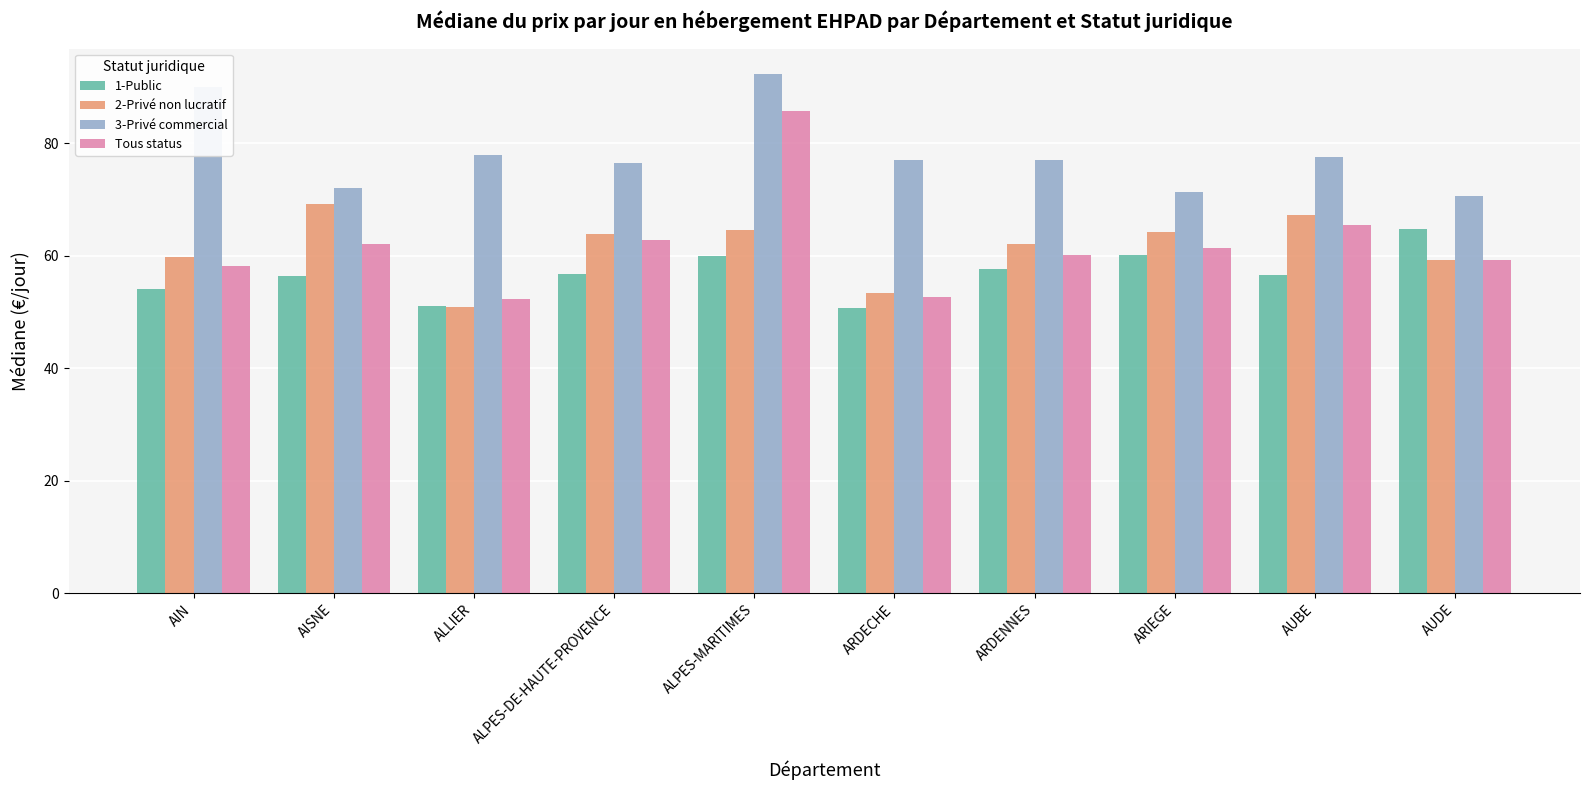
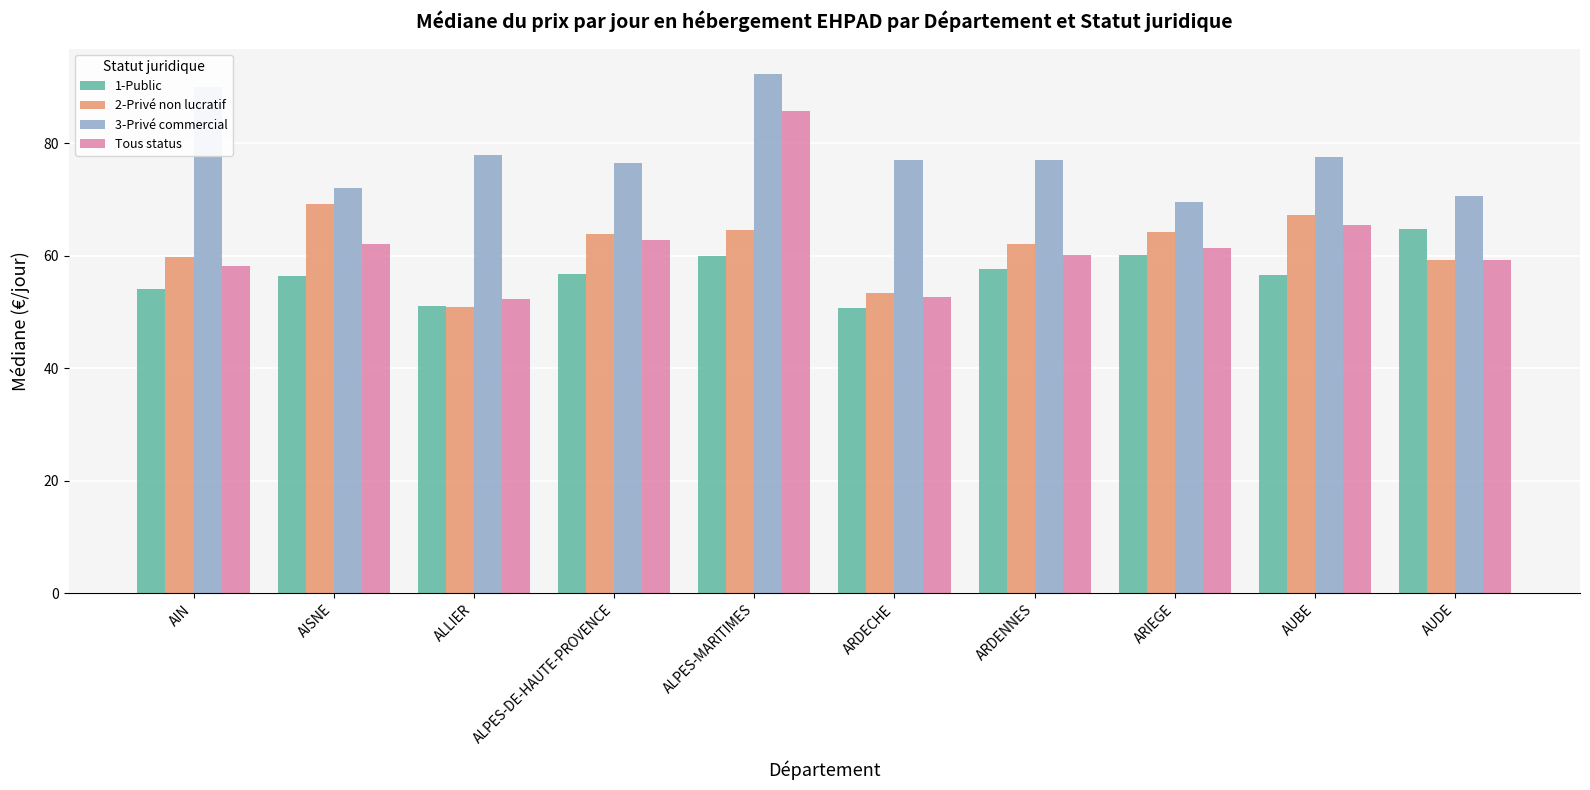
3-Privé commercial, ARIEGE: 71 -> 70
